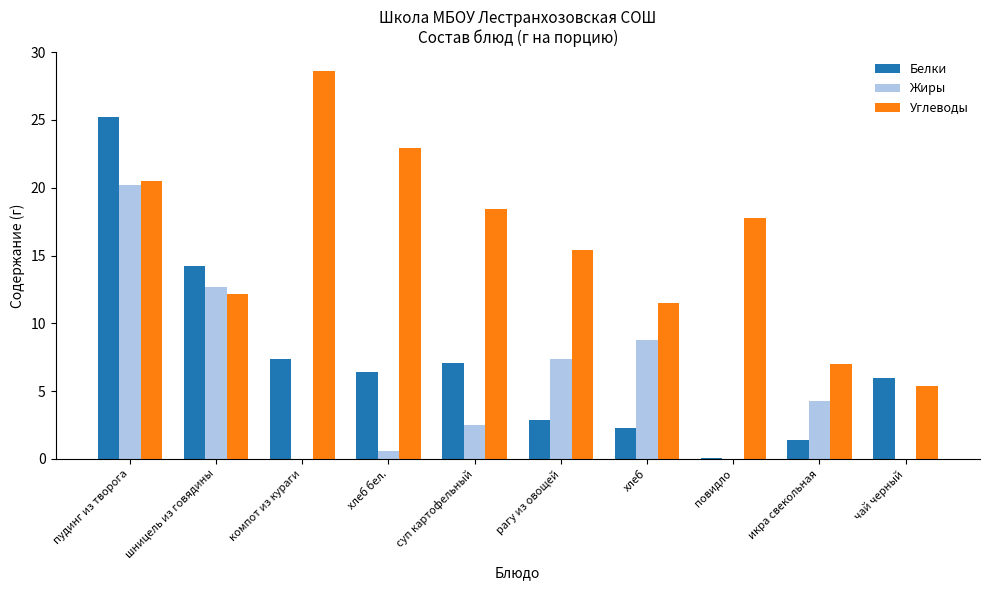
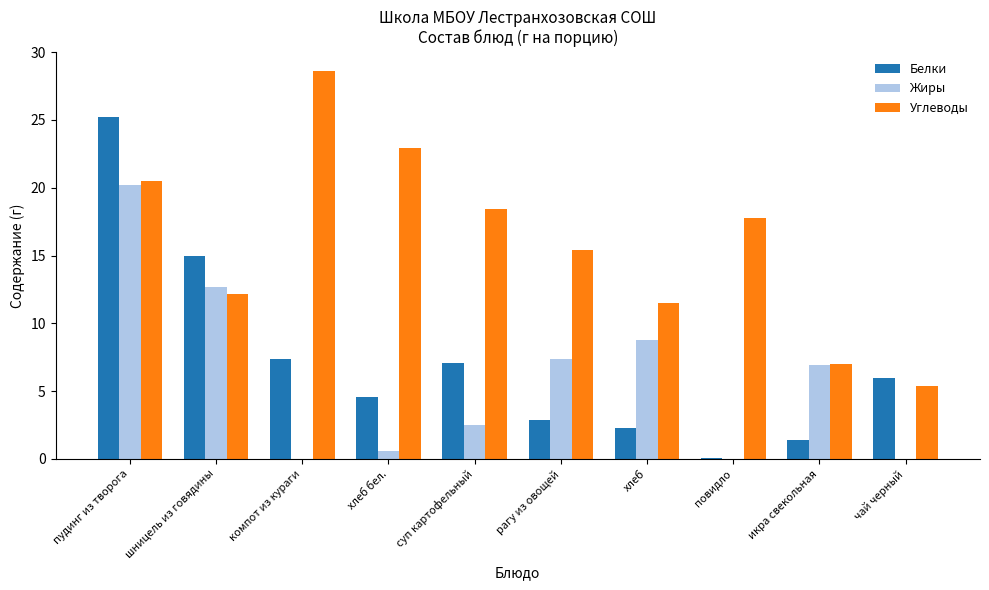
Белки, шницель из говядины: 14.2 -> 15.0
Белки, хлеб бел.: 6.4 -> 4.6
Жиры, икра свекольная: 4.3 -> 6.9
